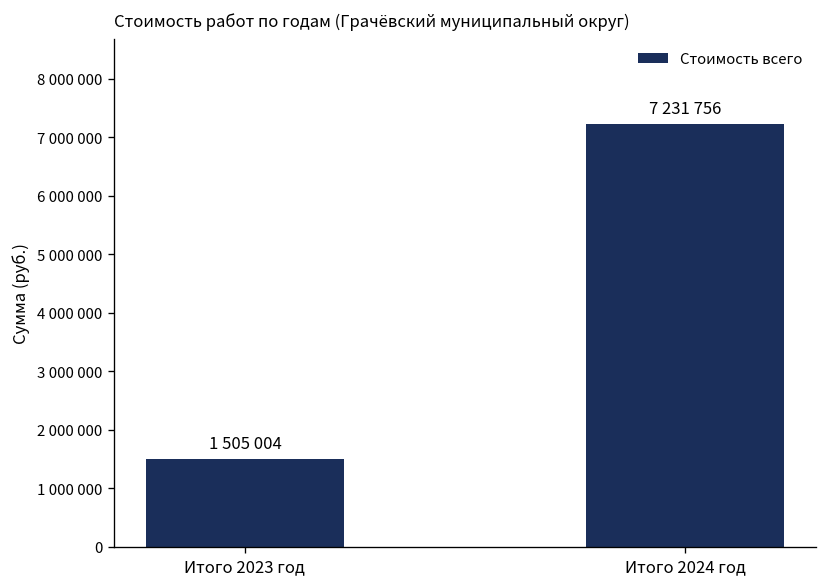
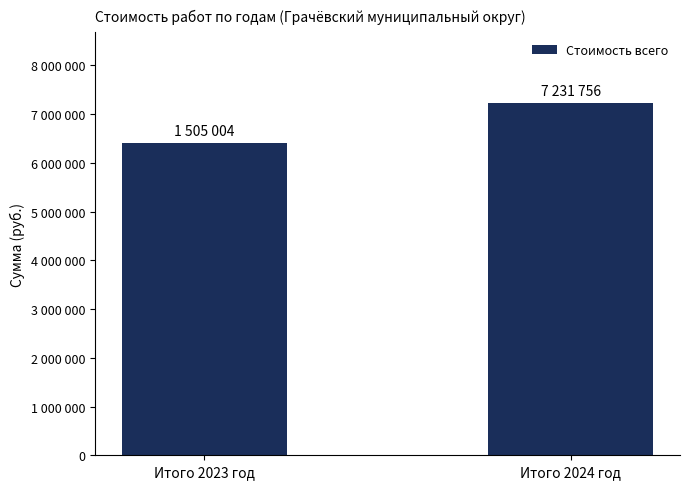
Итого 2023 год: 1500000 -> 6400000
